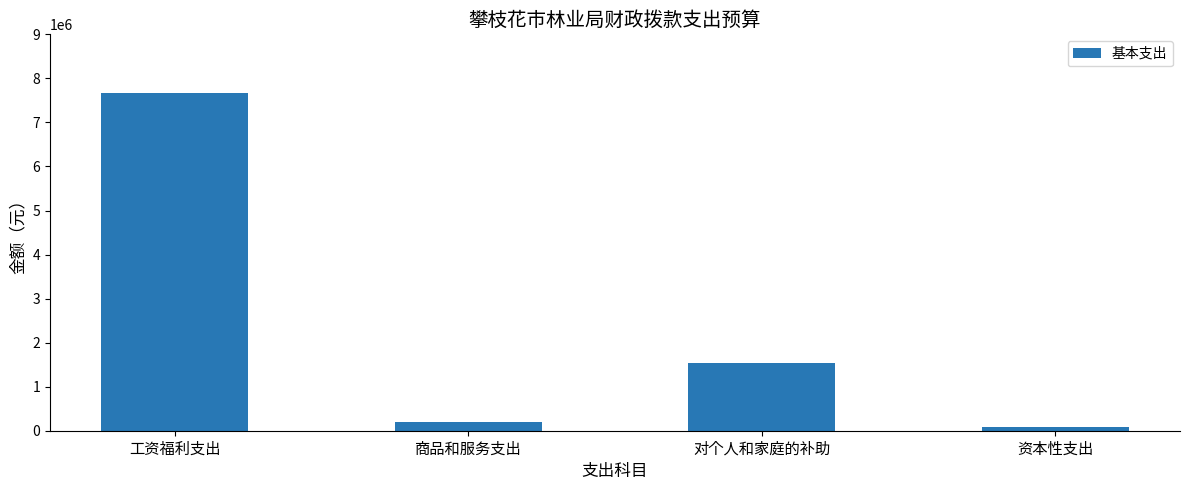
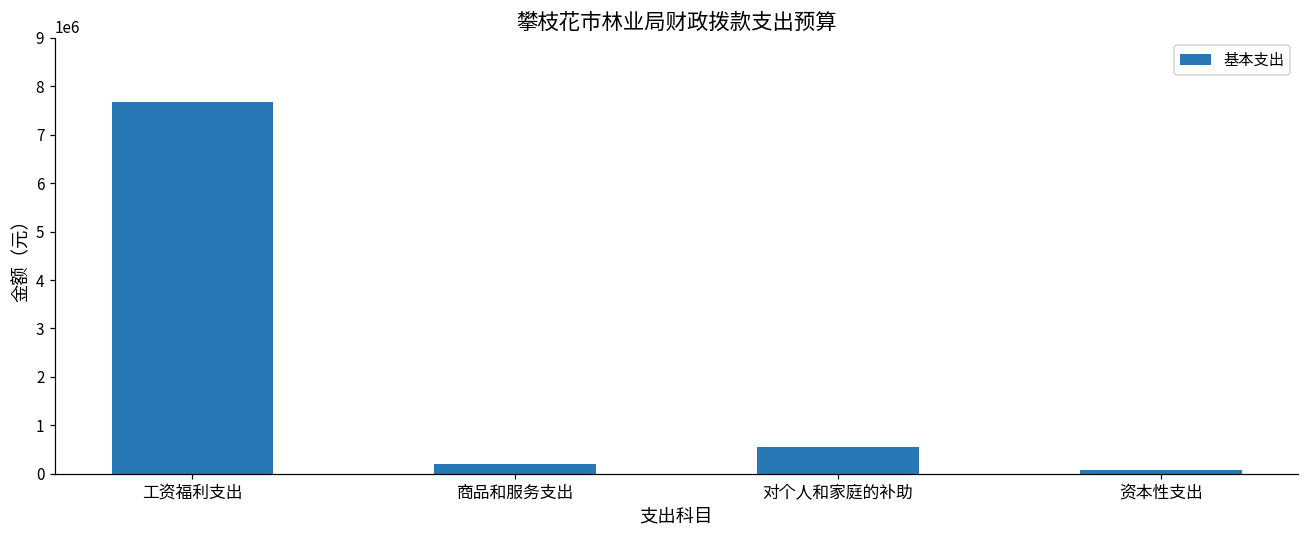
对个人和家庭的补助: 1500000 -> 500000
